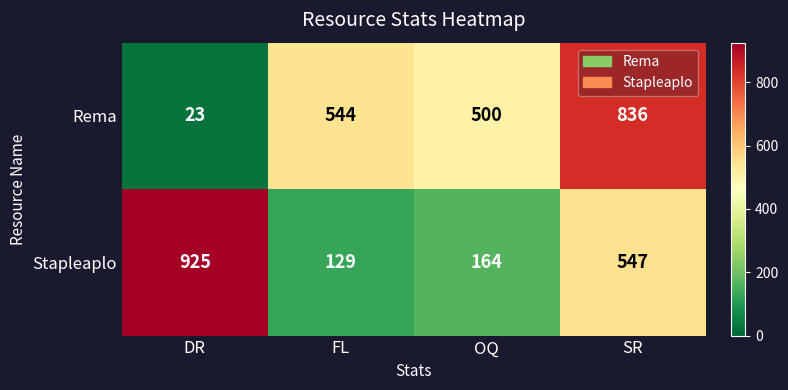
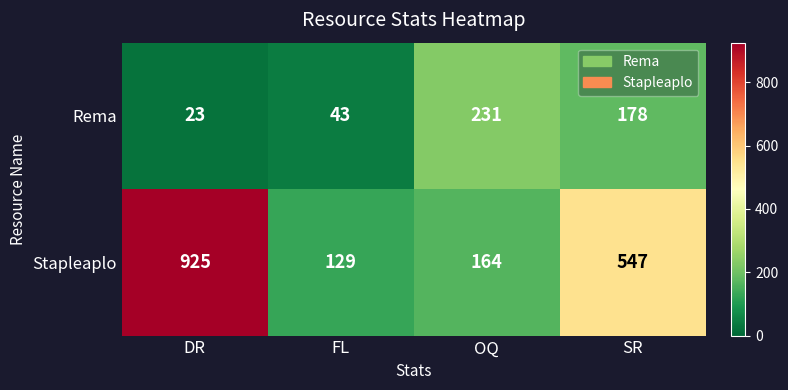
Rema, FL: 544 -> 43
Rema, OQ: 500 -> 231
Rema, SR: 836 -> 178
